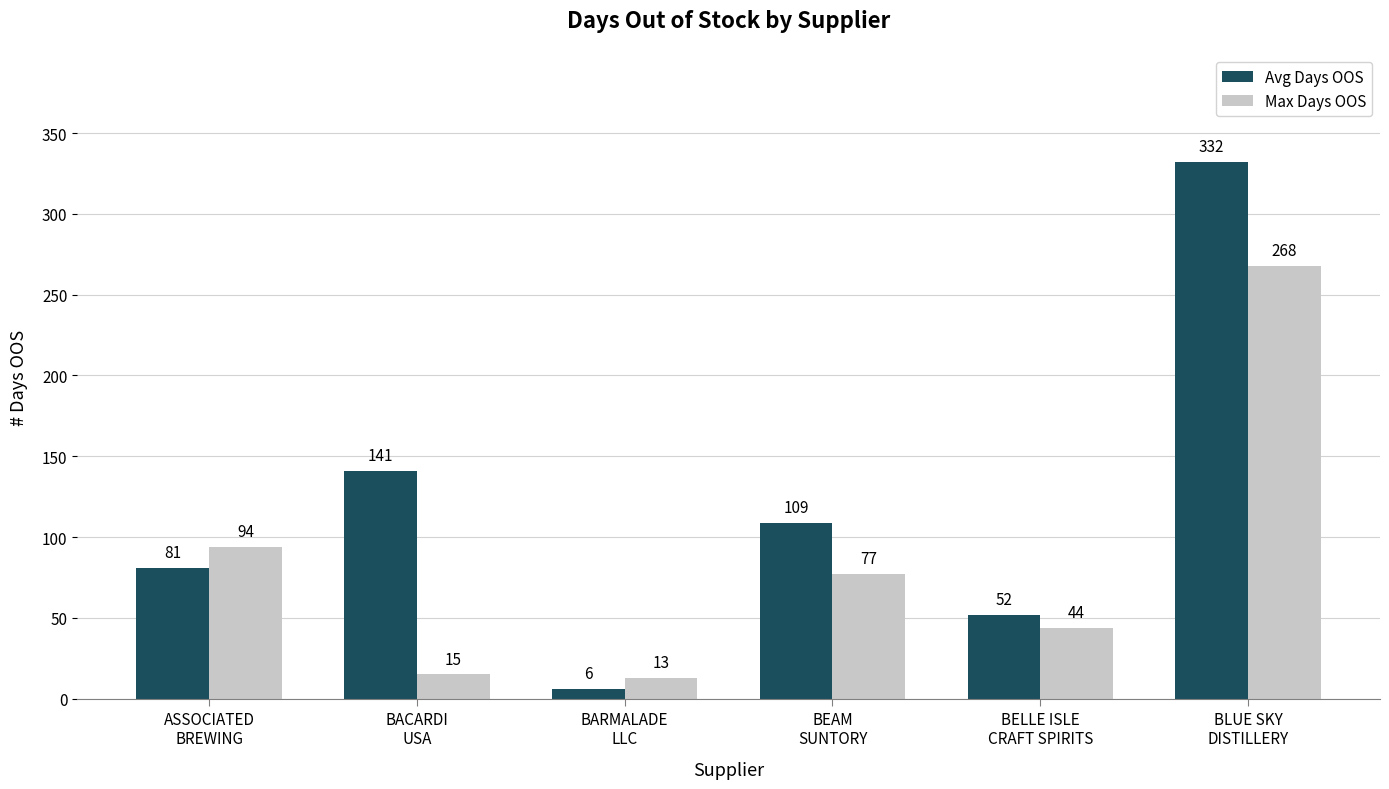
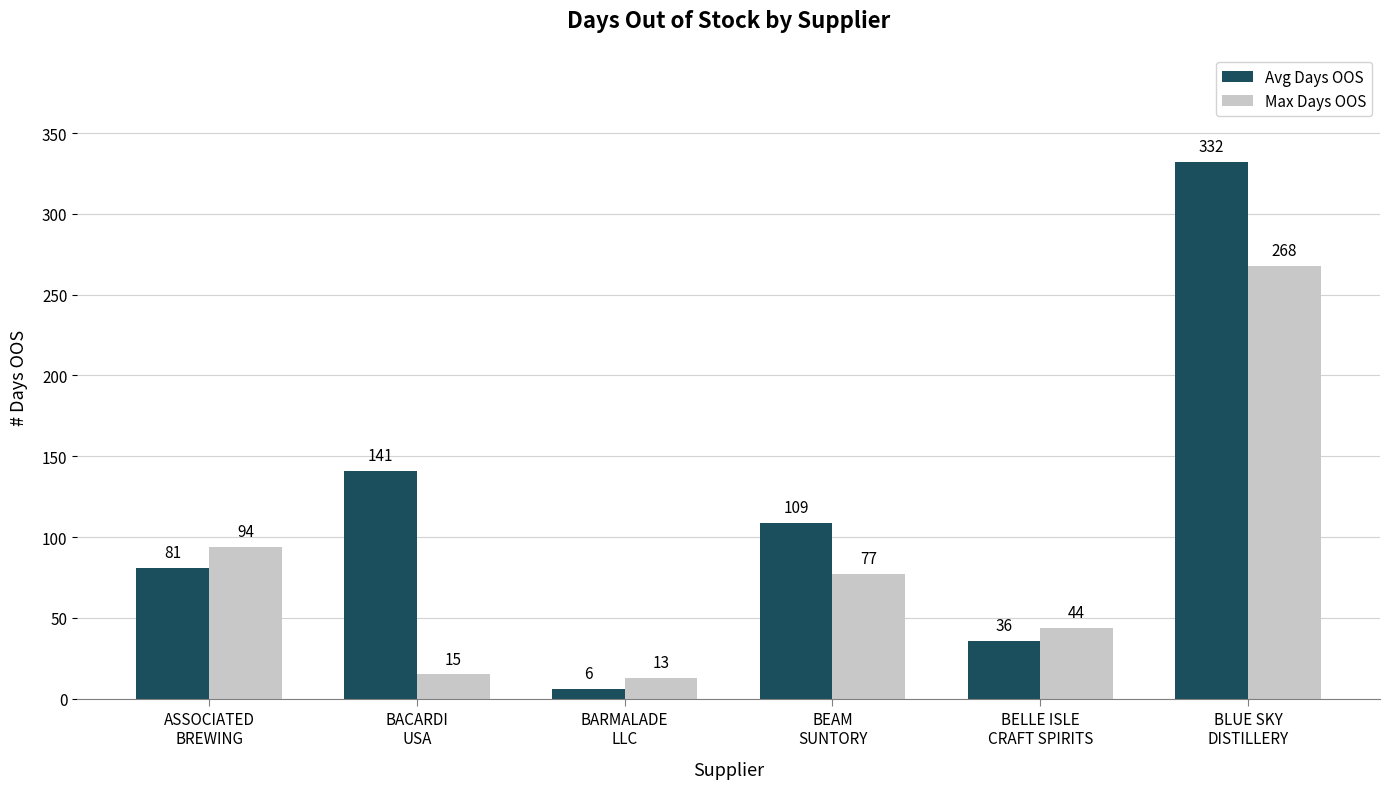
Avg Days OOS, BELLE ISLE CRAFT SPIRITS: 52 -> 36
